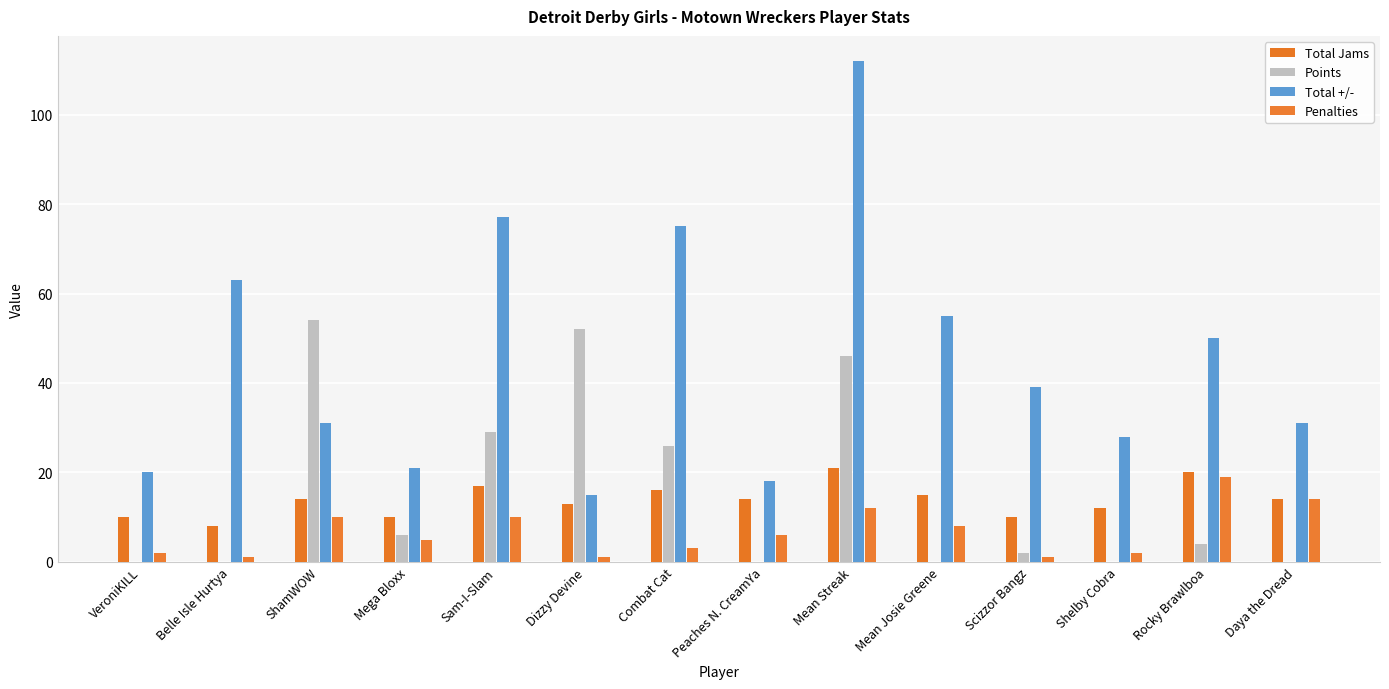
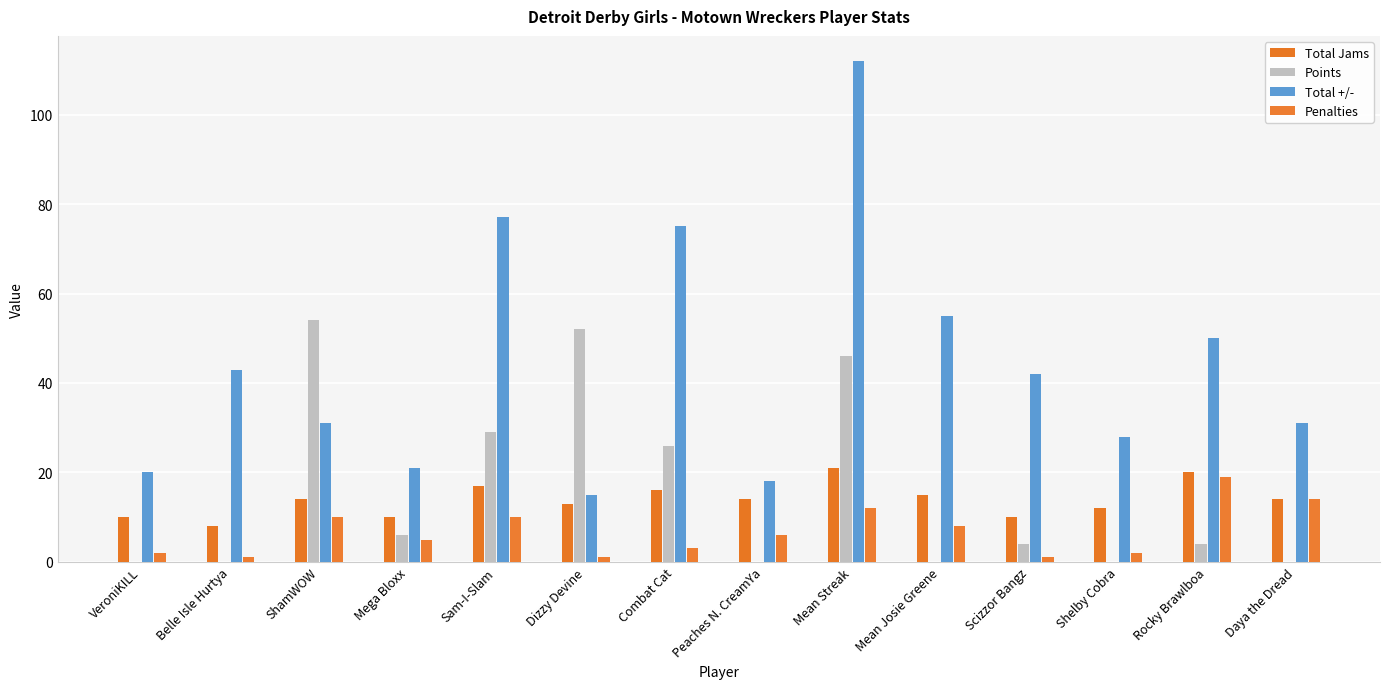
Total +/-, Belle Isle Hurtya: 63 -> 43
Points, Scizzor Bangz: 2 -> 4
Total +/-, Scizzor Bangz: 39 -> 42
